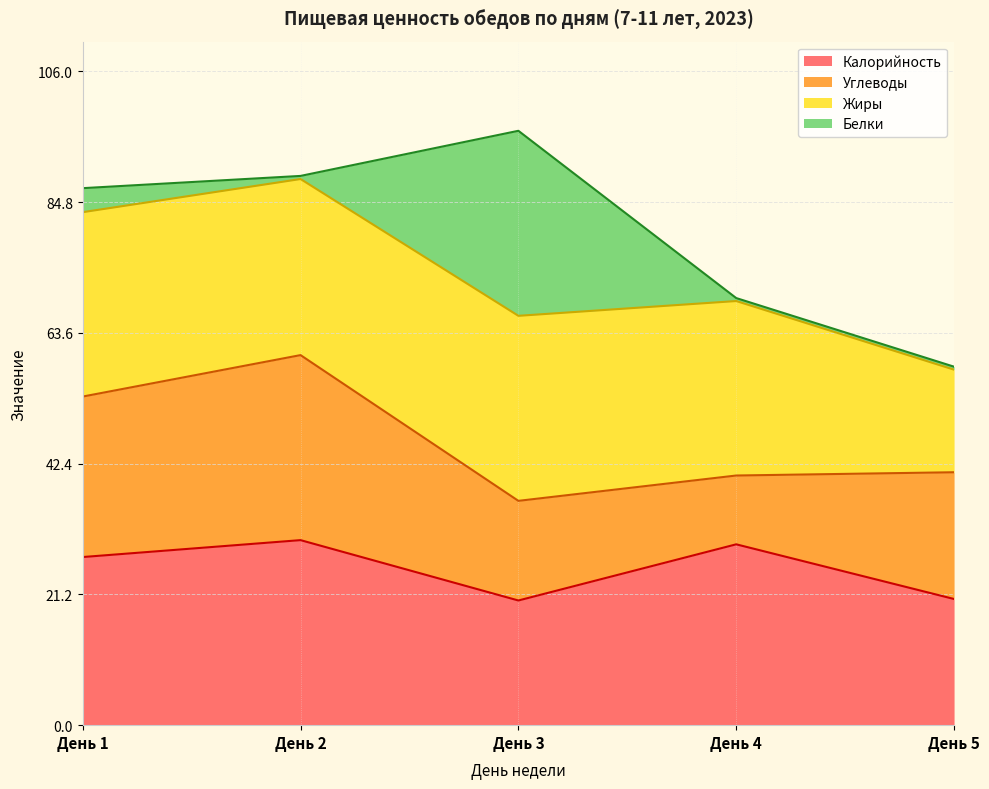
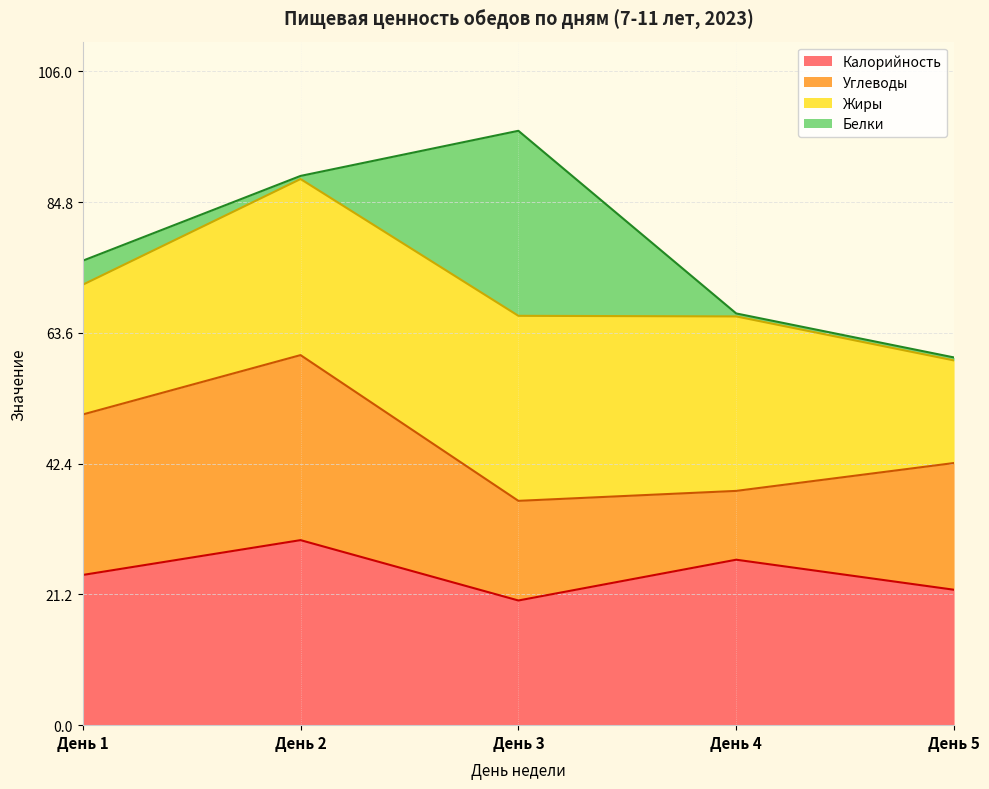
Калорийность, День 1: 27 -> 24
Жиры, День 1: 30 -> 21
Калорийность, День 4: 29 -> 27
Калорийность, День 5: 20 -> 22
